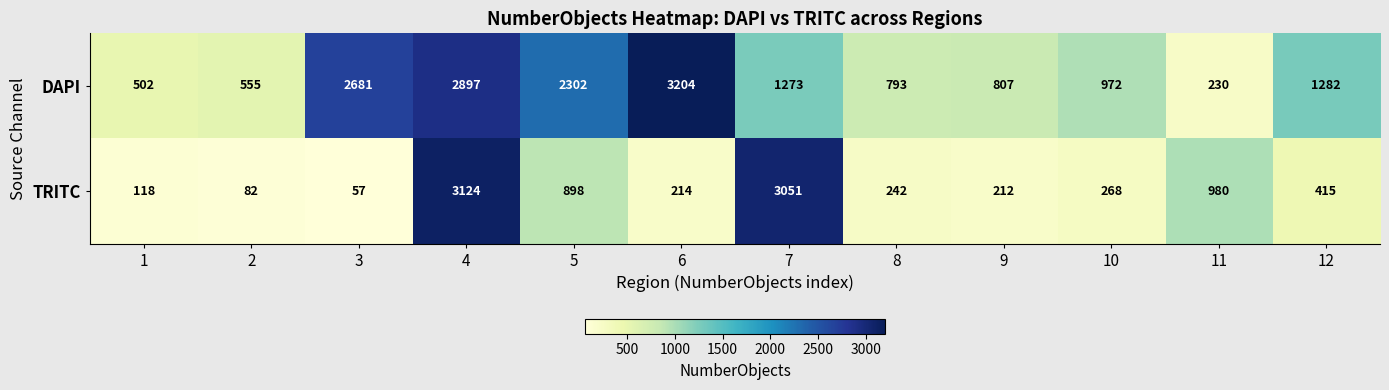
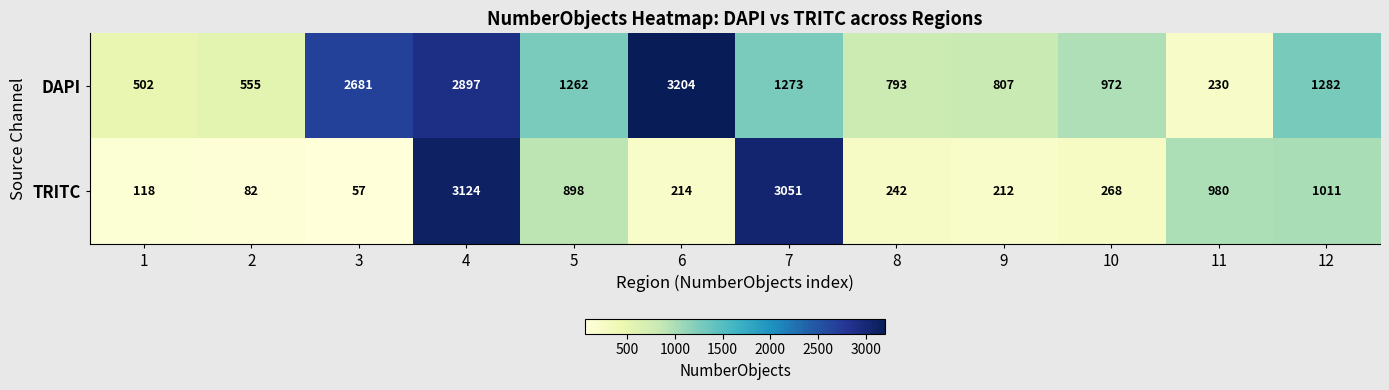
DAPI, 5: 2302 -> 1262
TRITC, 12: 415 -> 1011
